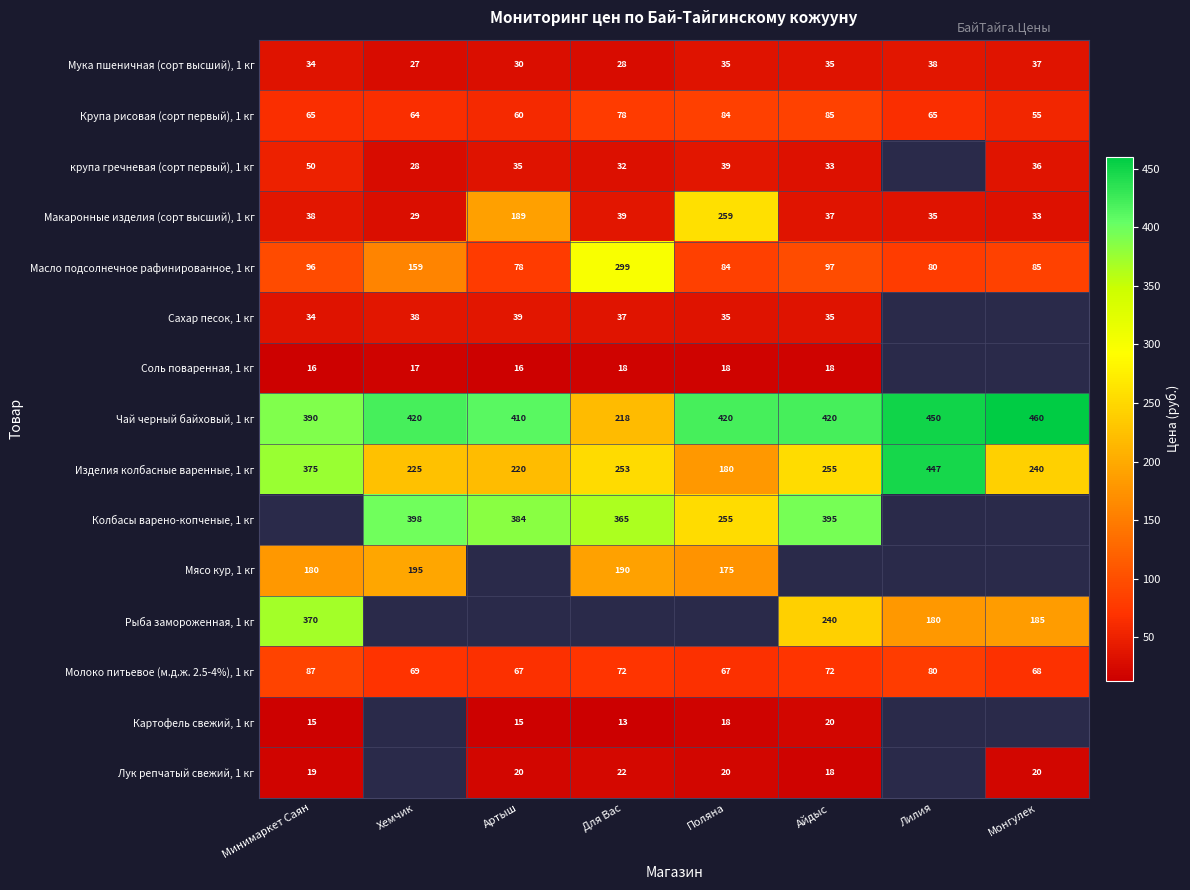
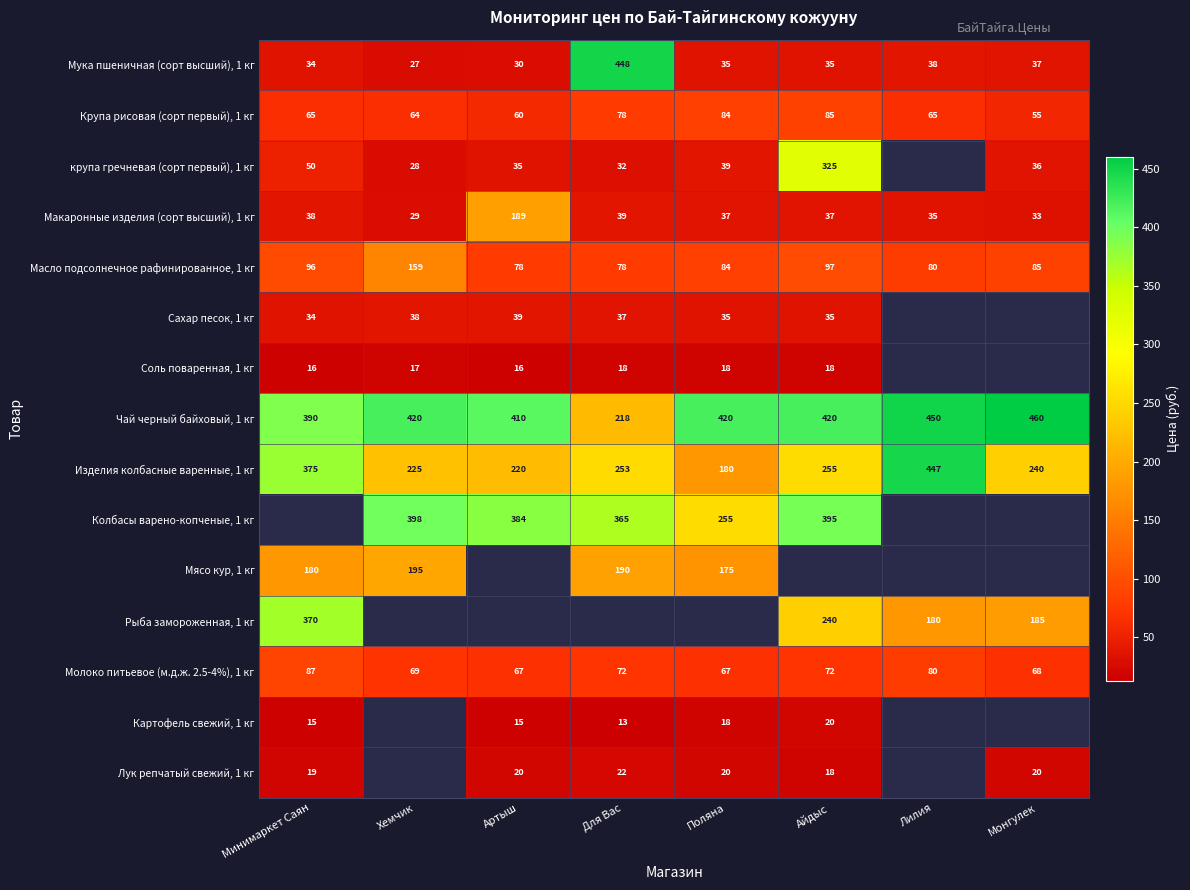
Мука пшеничная (сорт высший), 1 кг, Для Вас: 28 -> 448
крупа гречневая (сорт первый), 1 кг, Айдыс: 33 -> 325
Макаронные изделия (сорт высший), 1 кг, Поляна: 259 -> 37
Масло подсолнечное рафинированное, 1 кг, Для Вас: 299 -> 78
